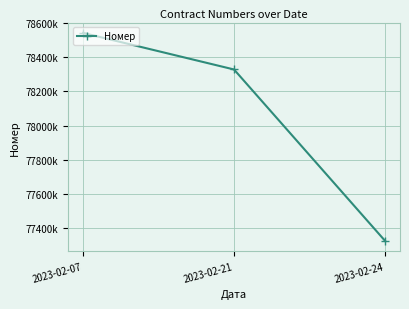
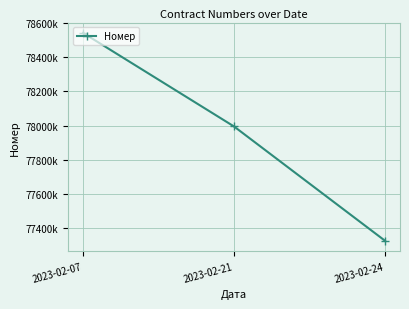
2023-02-21: 78330000 -> 77990000
